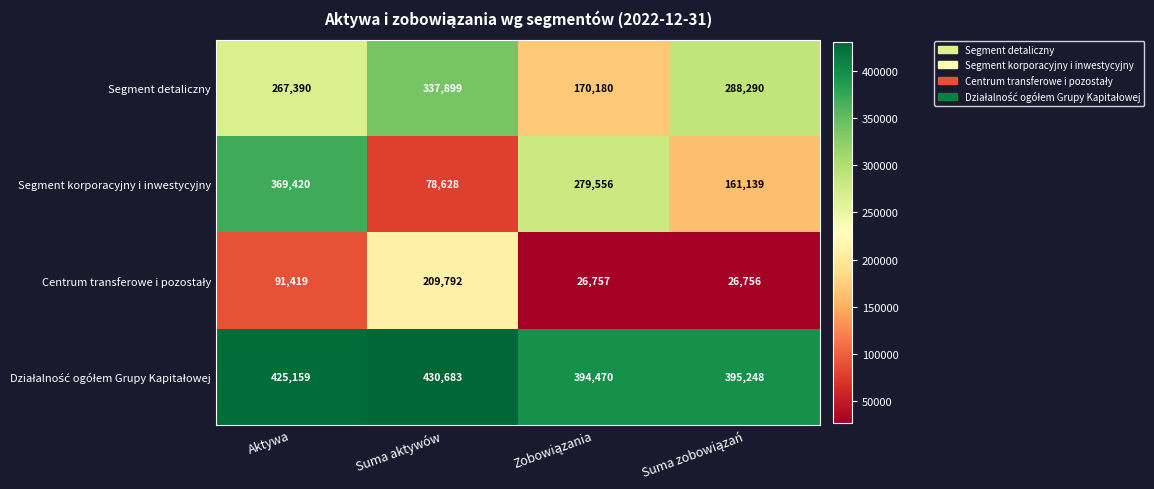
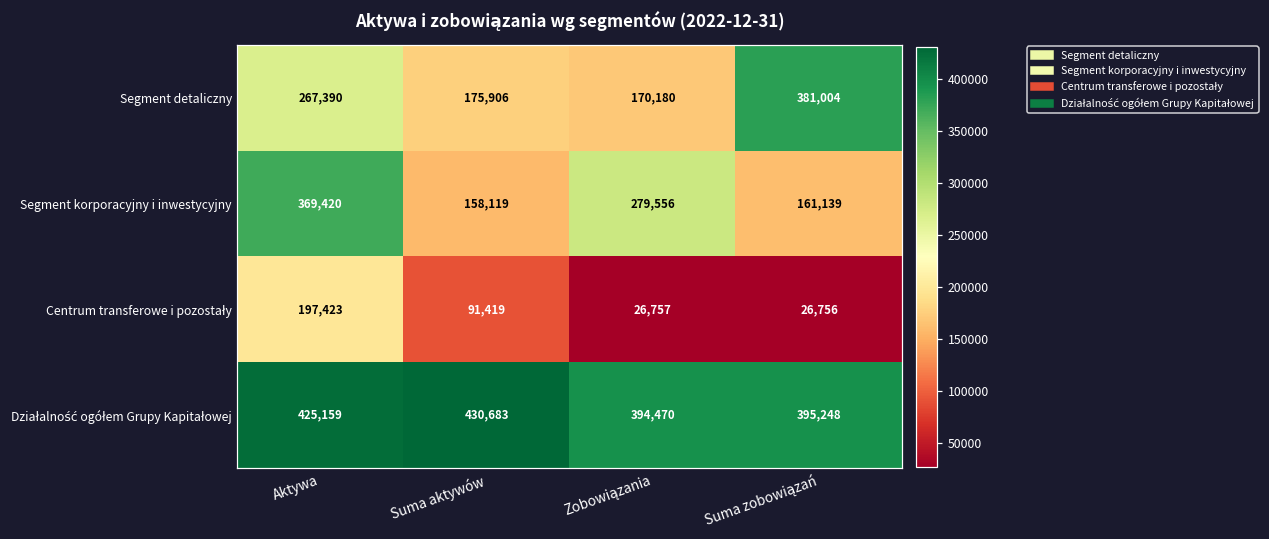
Segment detaliczny, Suma aktywów: 337,899 -> 175,906
Segment detaliczny, Suma zobowiązań: 288,290 -> 381,004
Segment korporacyjny i inwestycyjny, Suma aktywów: 78,628 -> 158,119
Centrum transferowe i pozostały, Aktywa: 91,419 -> 197,423
Centrum transferowe i pozostały, Suma aktywów: 209,792 -> 91,419
